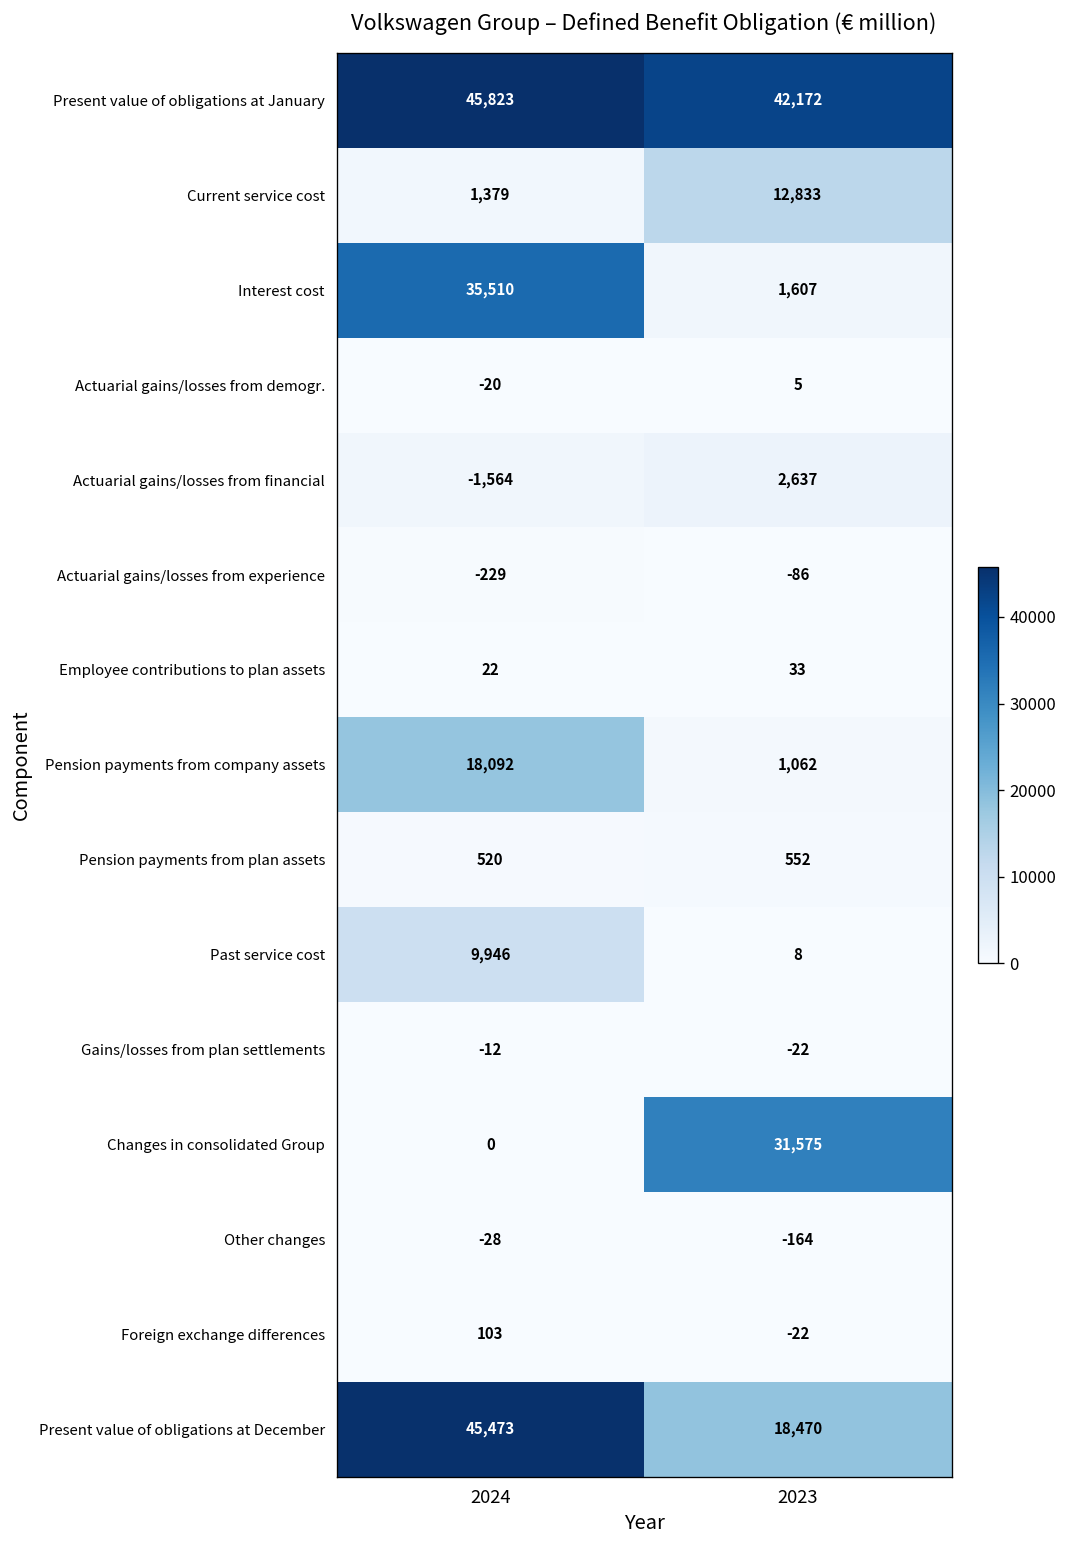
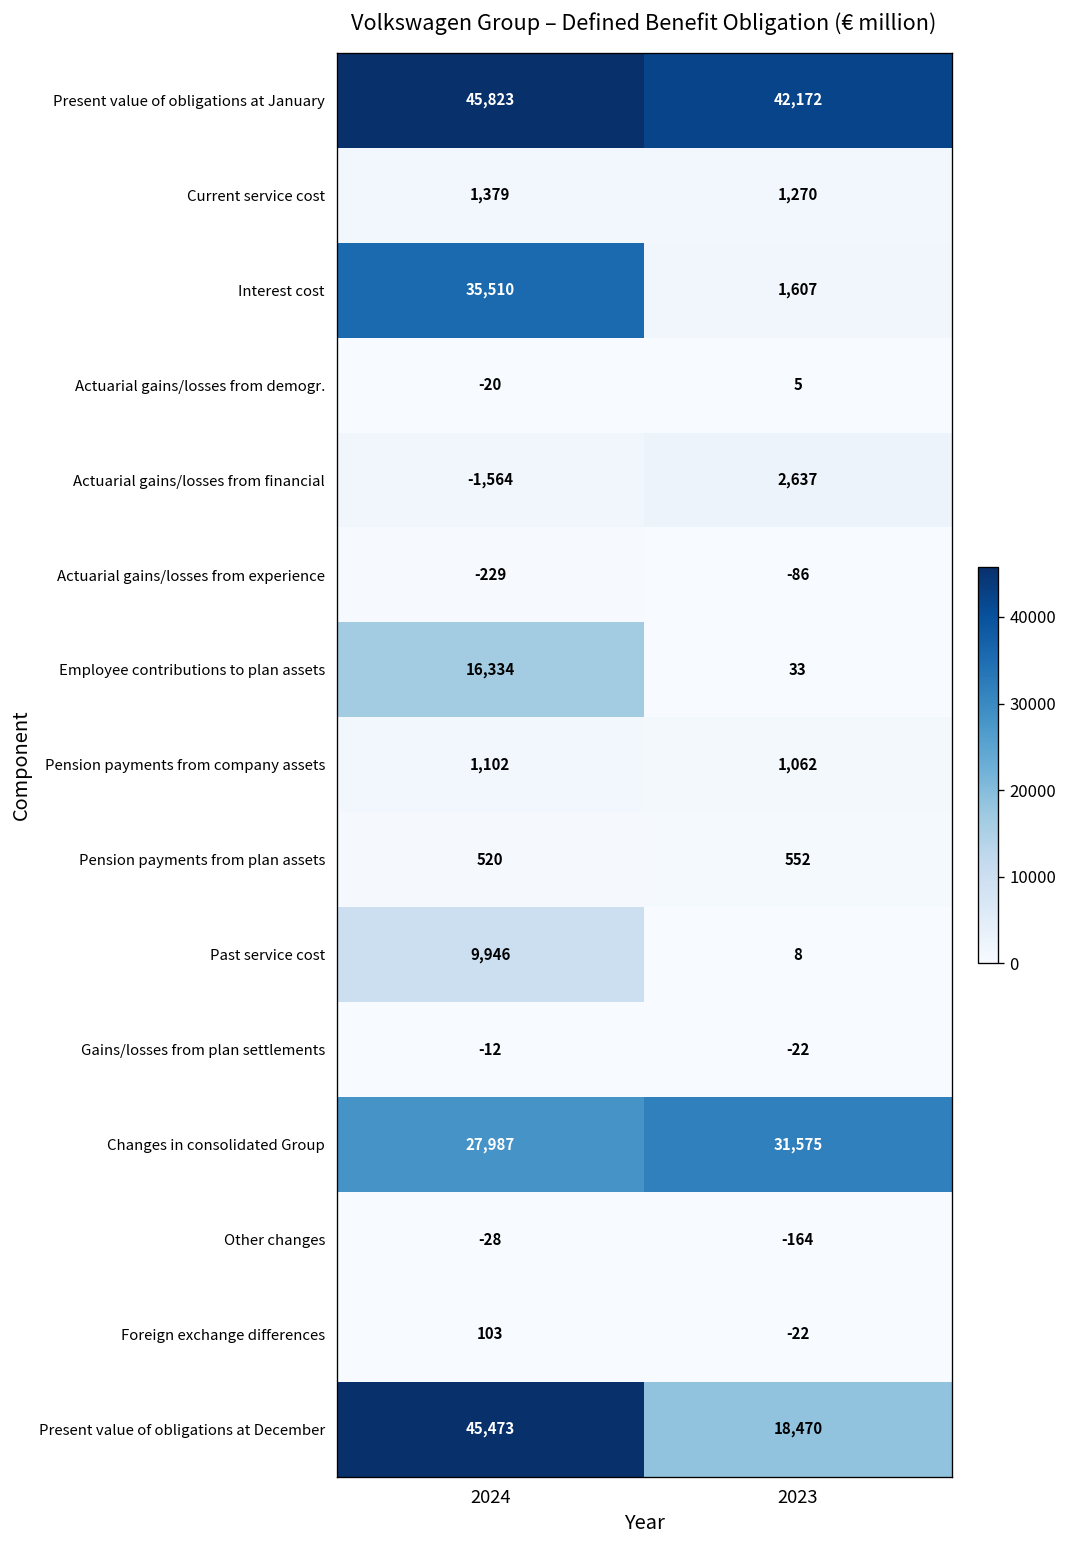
Current service cost, 2023: 12,833 -> 1,270
Employee contributions to plan assets, 2024: 22 -> 16,334
Pension payments from company assets, 2024: 18,092 -> 1,102
Changes in consolidated Group, 2024: 0 -> 27,987
